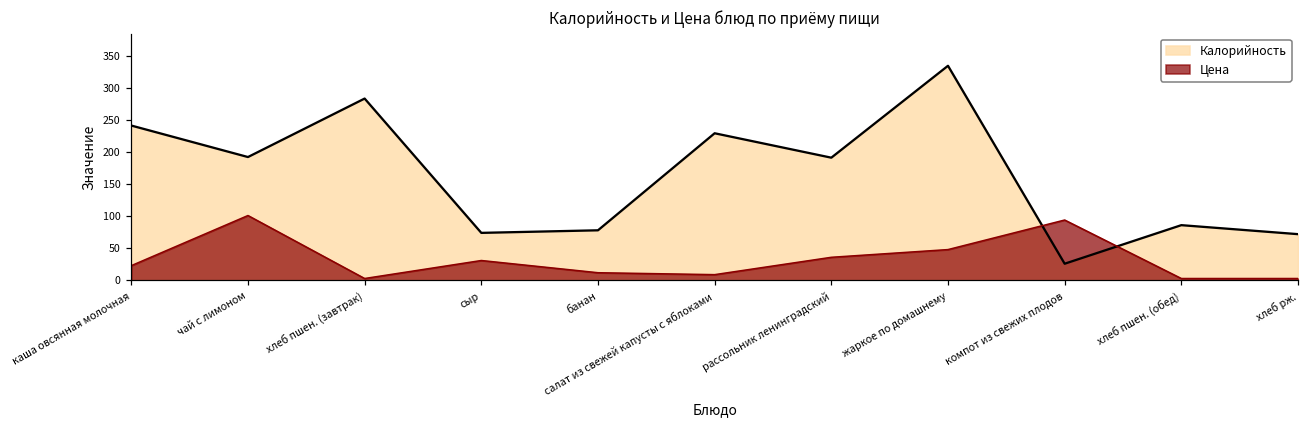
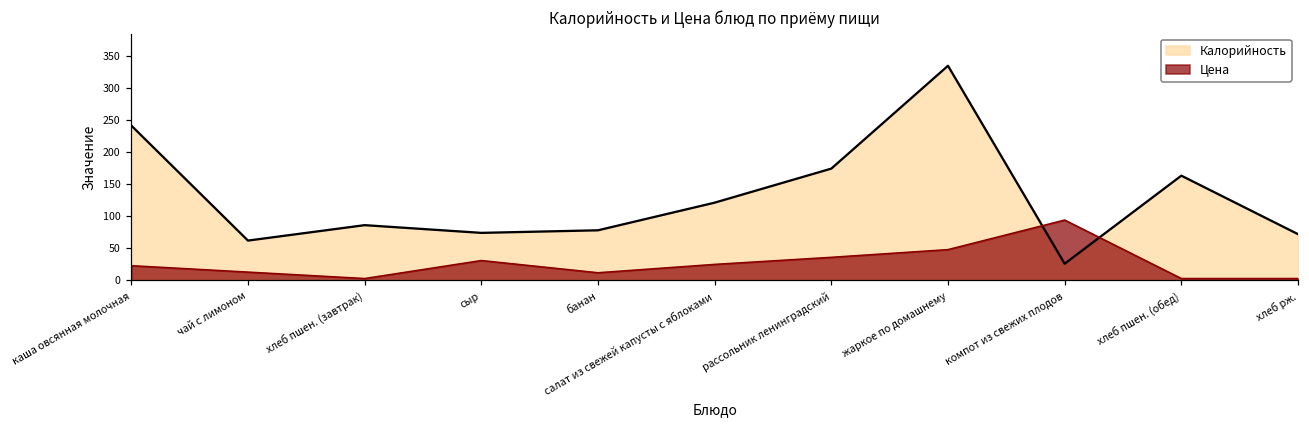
Калорийность, чай с лимоном: 190 -> 60
Цена, чай с лимоном: 100 -> 10
Калорийность, хлеб пшен. (завтрак): 280 -> 90
Калорийность, салат из свежей капусты с яблоками: 230 -> 120
Цена, салат из свежей капусты с яблоками: 10 -> 30
Калорийность, рассольник ленинградский: 190 -> 170
Калорийность, хлеб пшен. (обед): 90 -> 160
